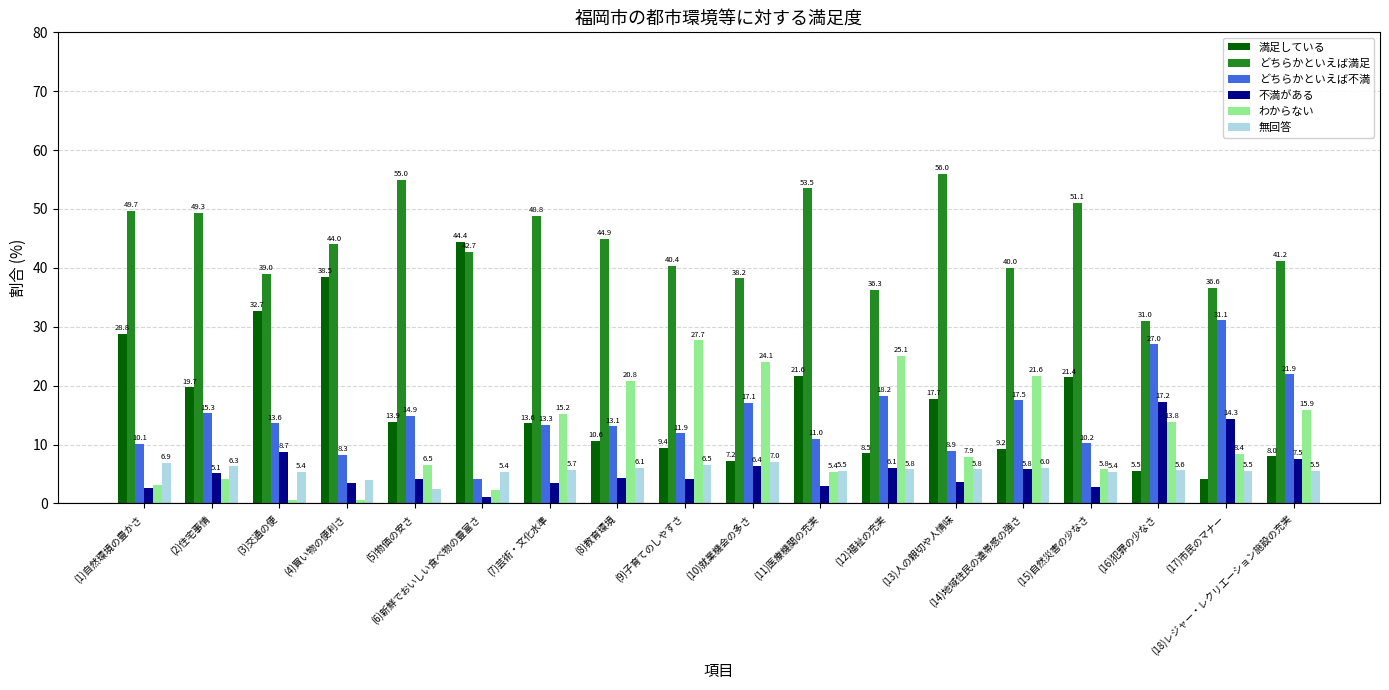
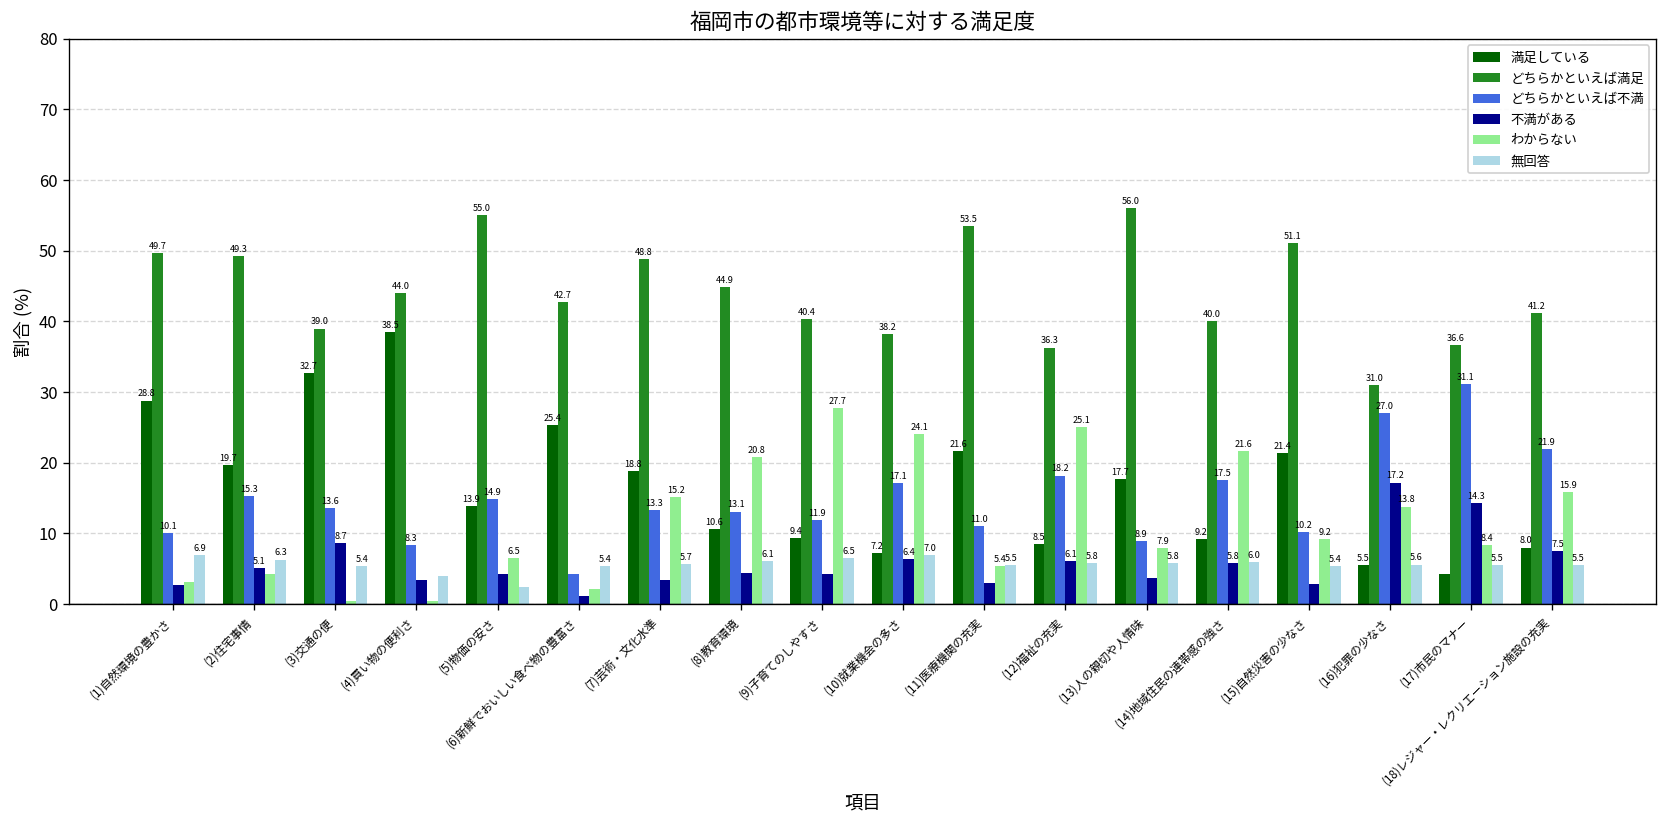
満足している, (6)新鮮でおいしい食べ物の豊富さ: 44.4 -> 25.4
満足している, (7)芸術・文化水準: 13.6 -> 18.8
わからない, (15)自然災害の少なさ: 5.8 -> 9.2
